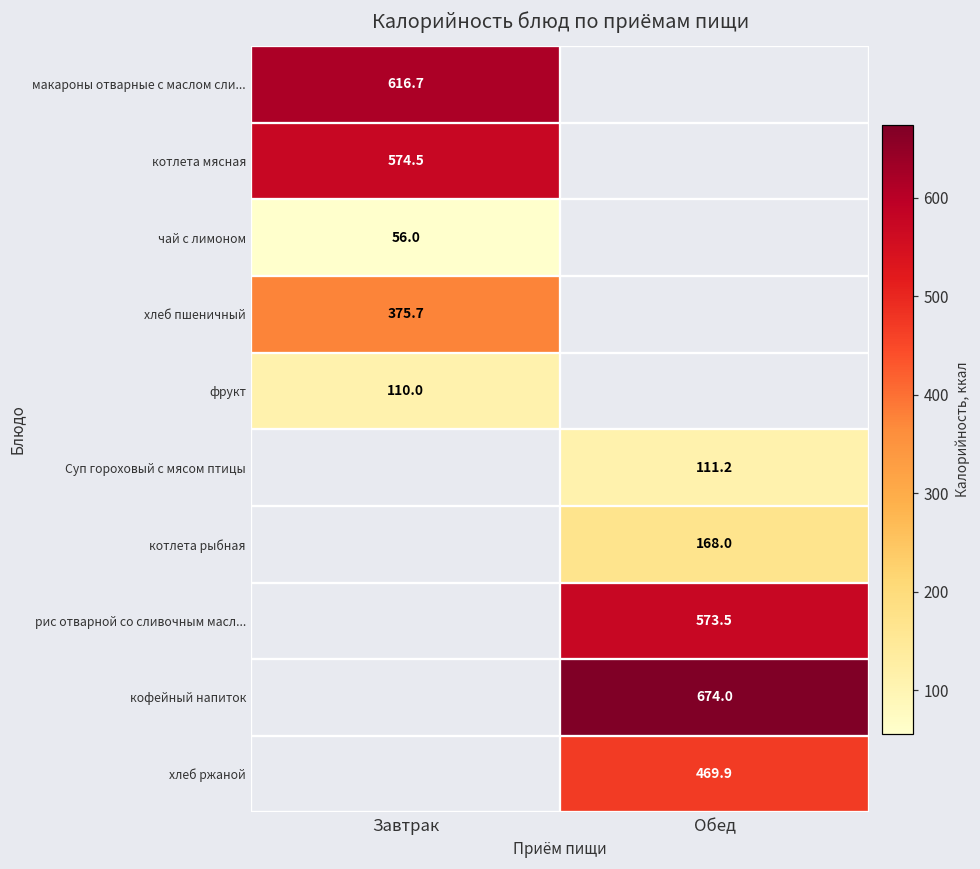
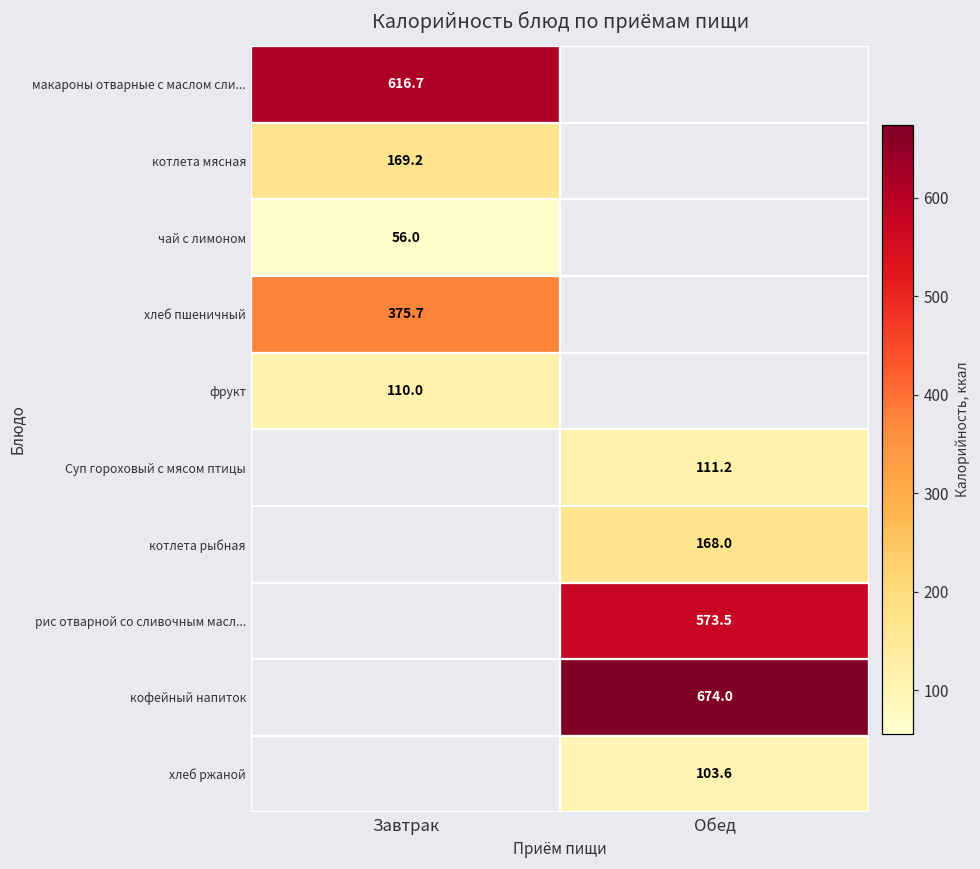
котлета мясная, Завтрак: 574.5 -> 169.2
хлеб ржаной, Обед: 469.9 -> 103.6
